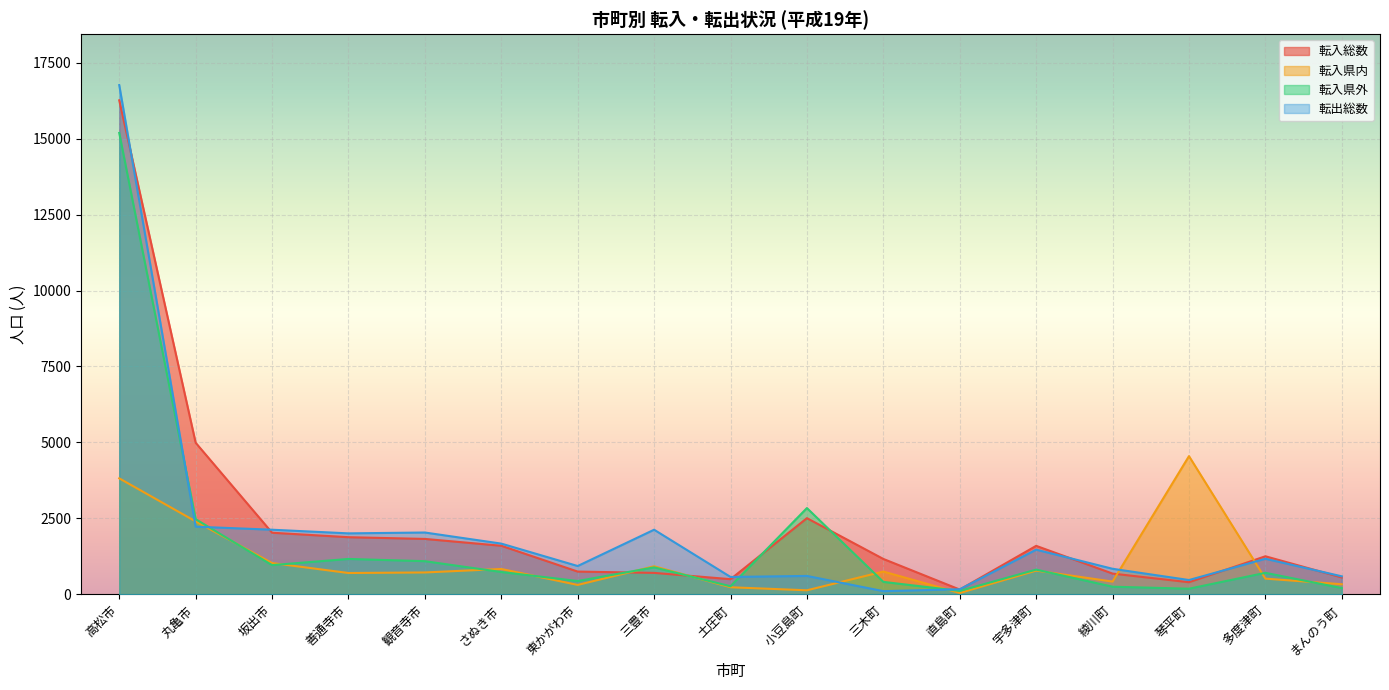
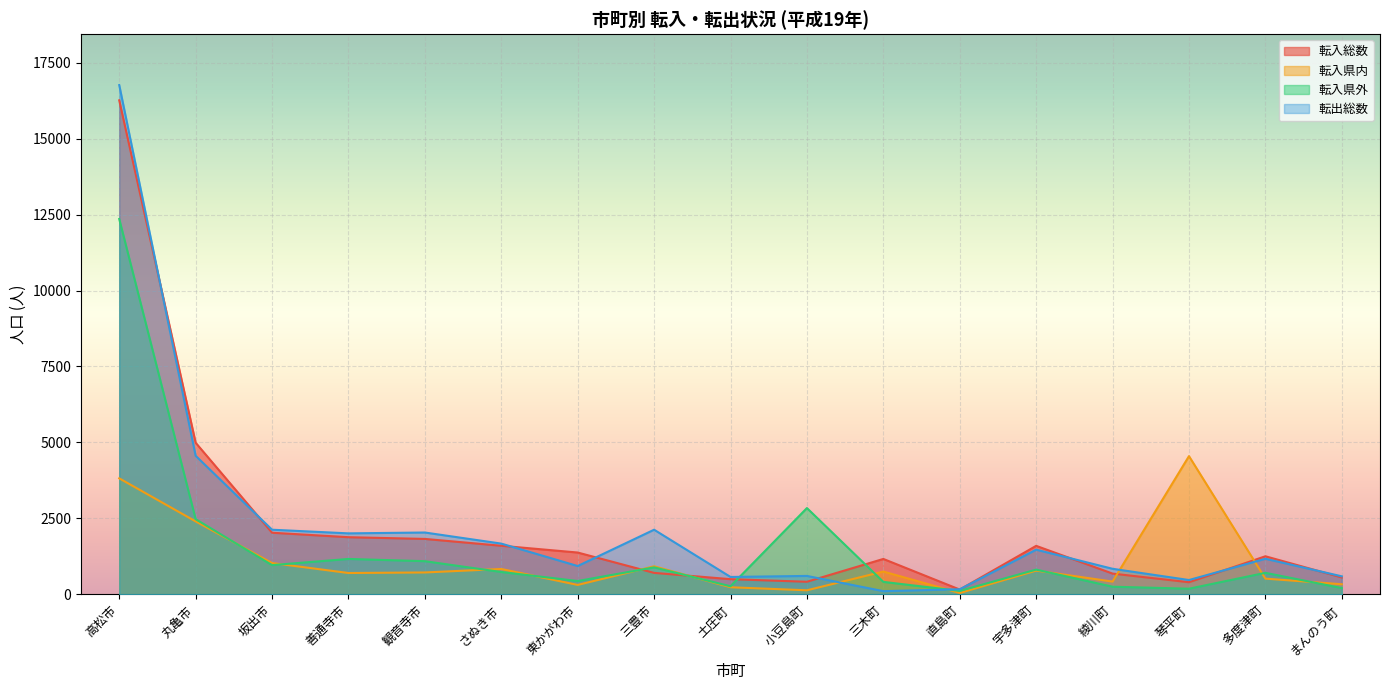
転入県外, 高松市: 15200 -> 12400
転出総数, 丸亀市: 2200 -> 4600
転入総数, 東かがわ市: 700 -> 1400
転入総数, 小豆島町: 2500 -> 400
